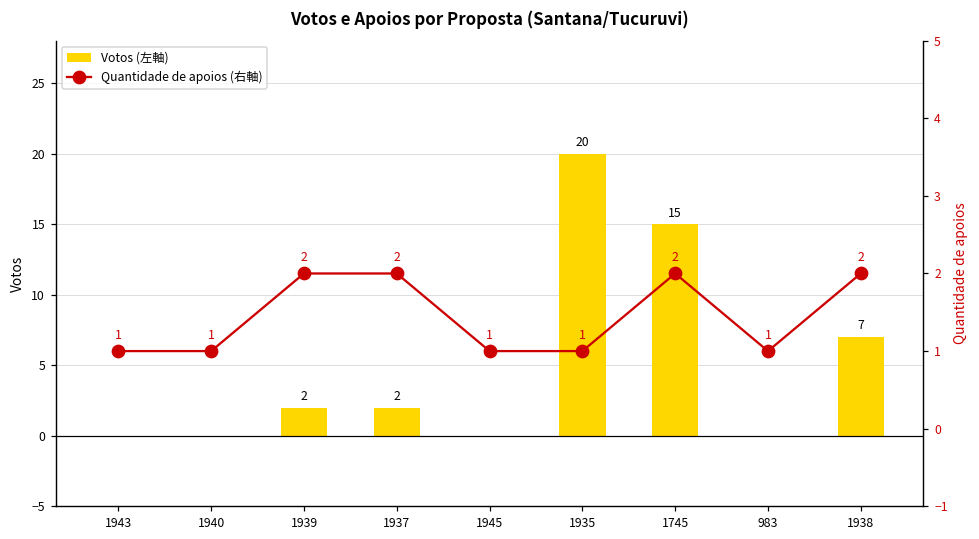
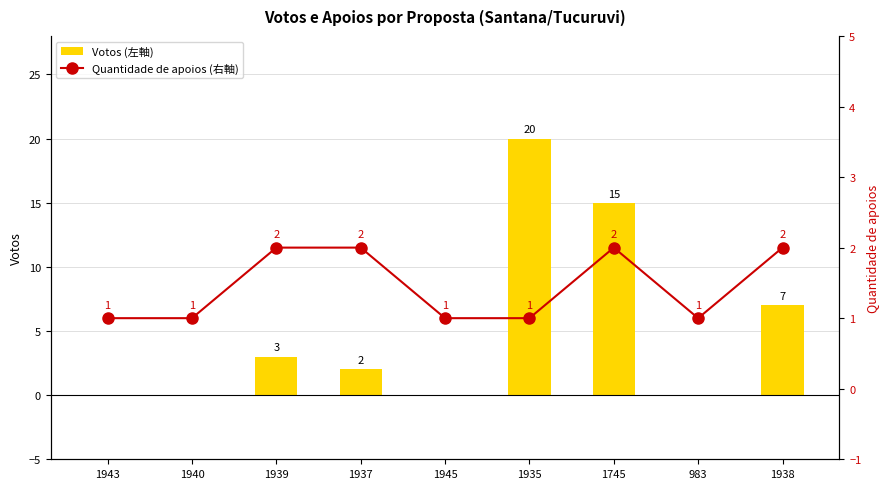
Votos (左軸), 1939: 2 -> 3
